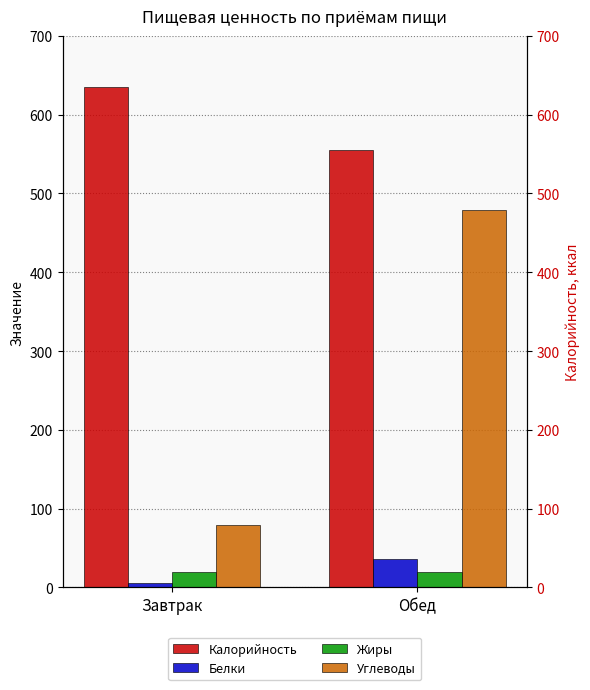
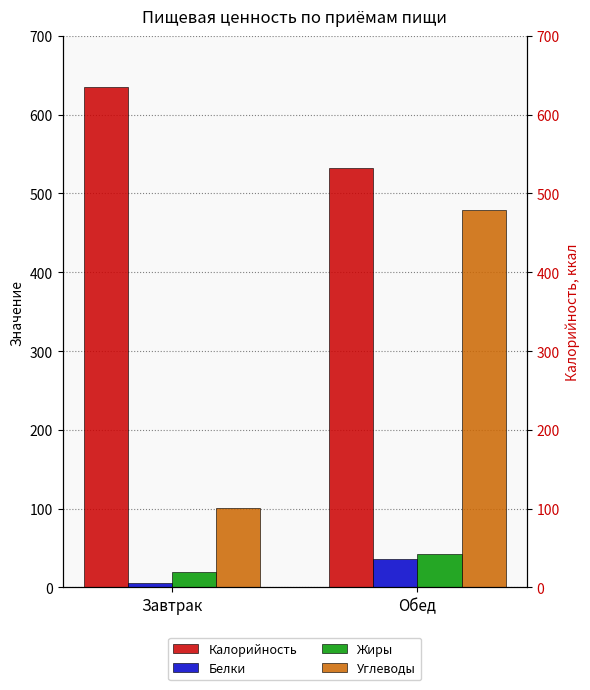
Углеводы, Завтрак: 80 -> 100
Калорийность, Обед: 560 -> 530
Жиры, Обед: 20 -> 40
